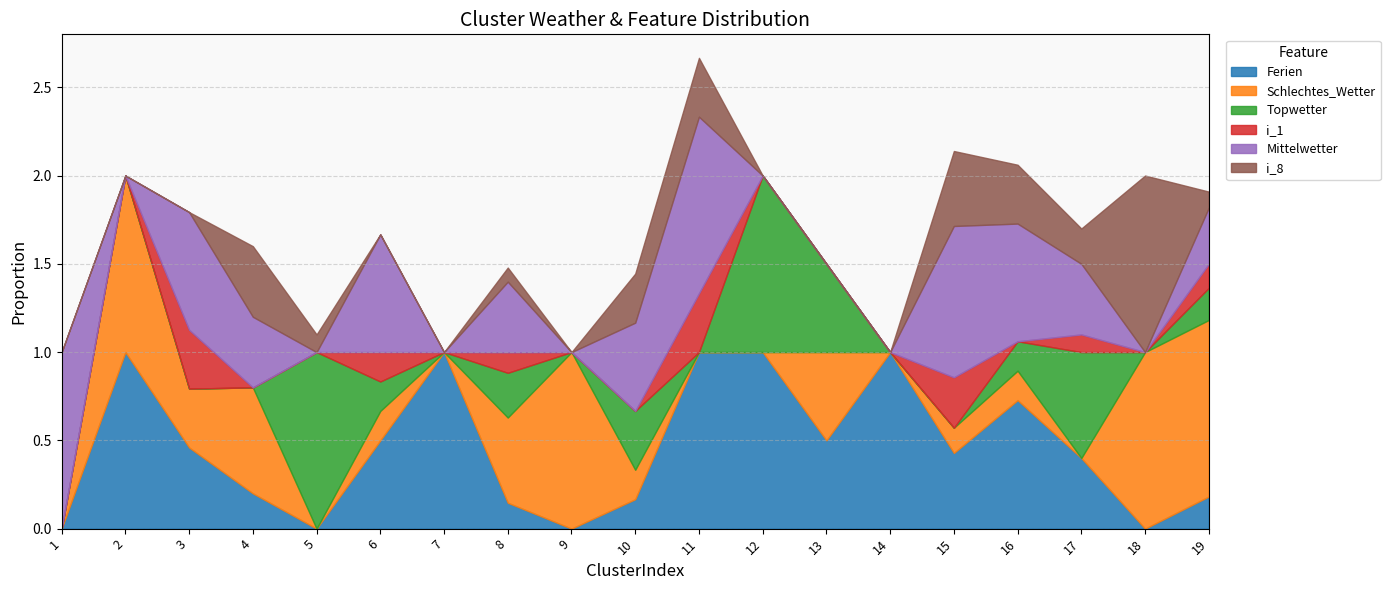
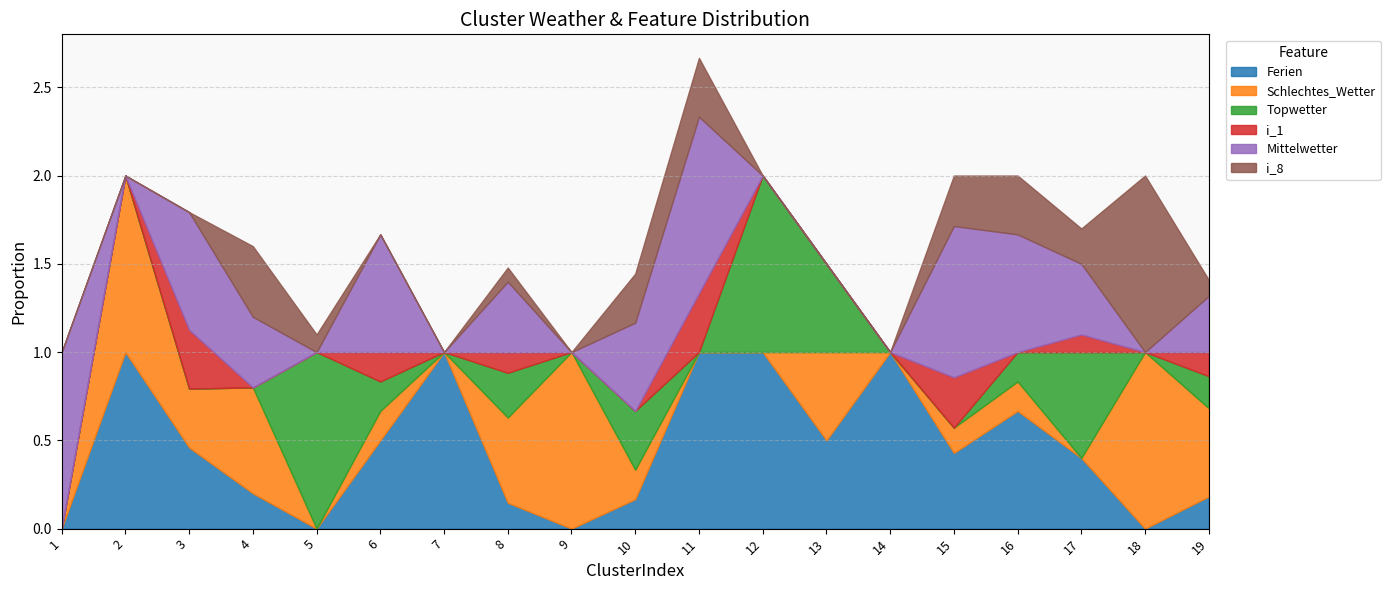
i_8, 15: 0.42 -> 0.29
Ferien, 16: 0.73 -> 0.67
Schlechtes_Wetter, 19: 1.0 -> 0.5
